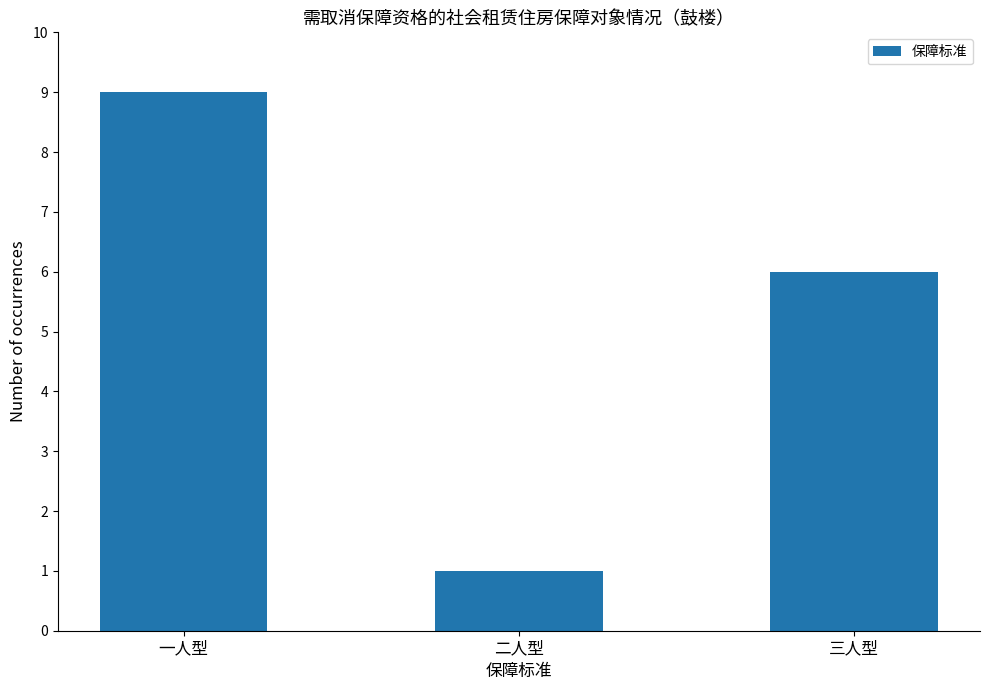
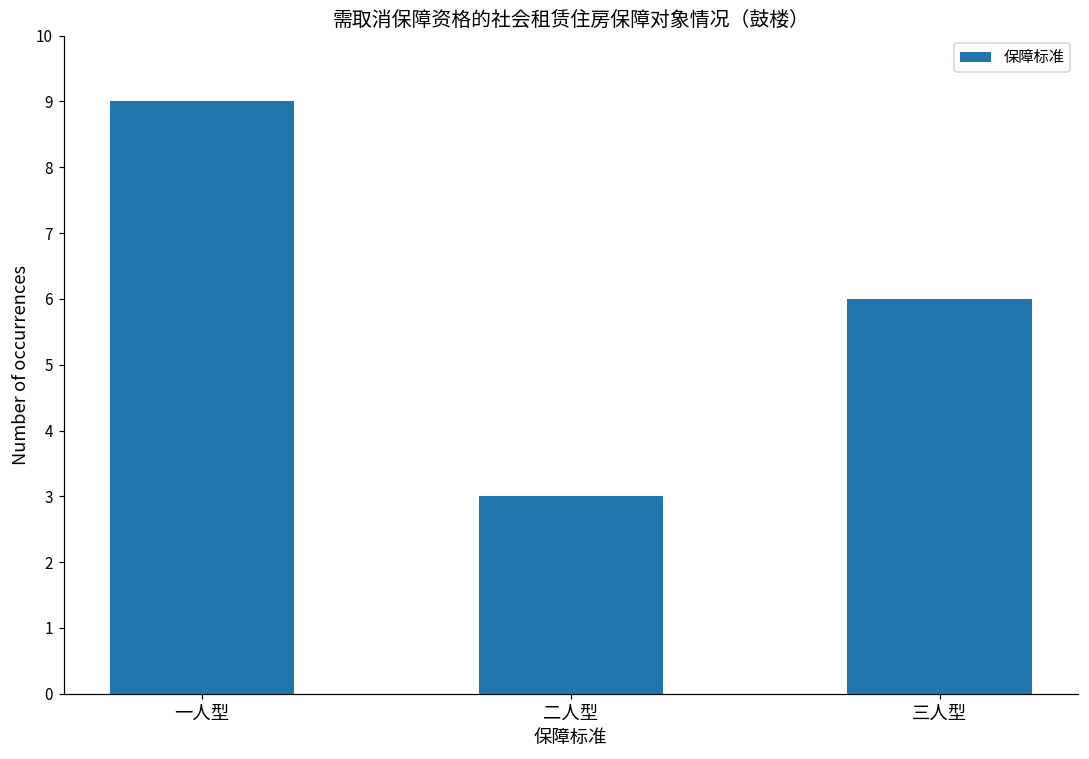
二人型: 1 -> 3
